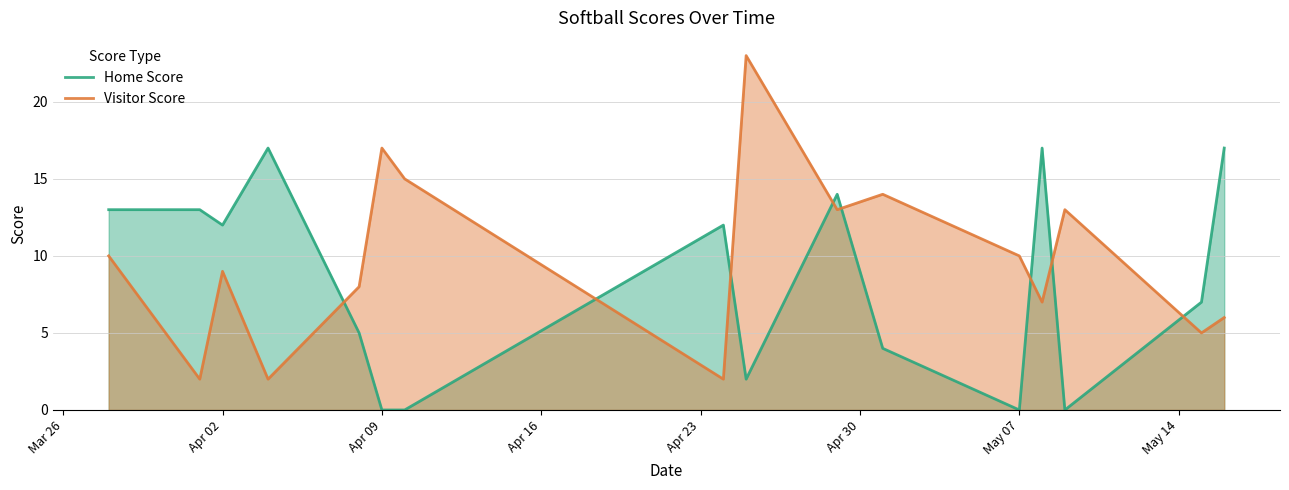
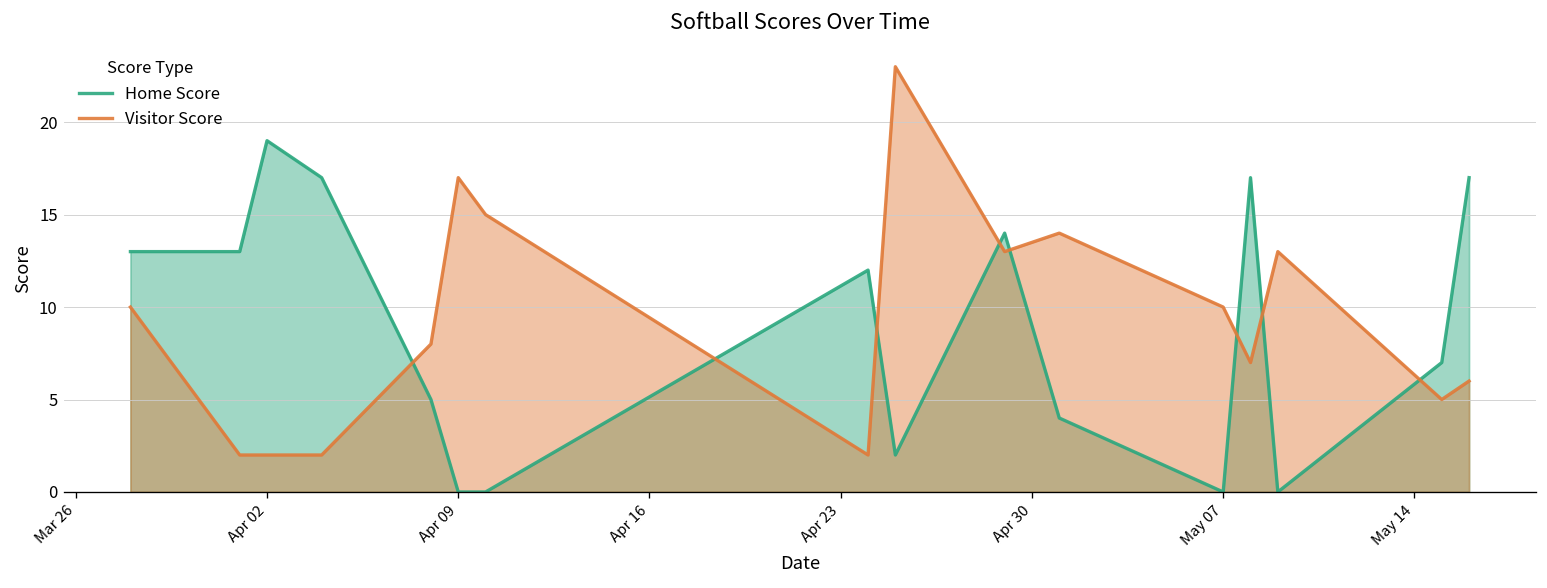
Home Score, Apr 02: 12 -> 19
Visitor Score, Apr 02: 9 -> 2
